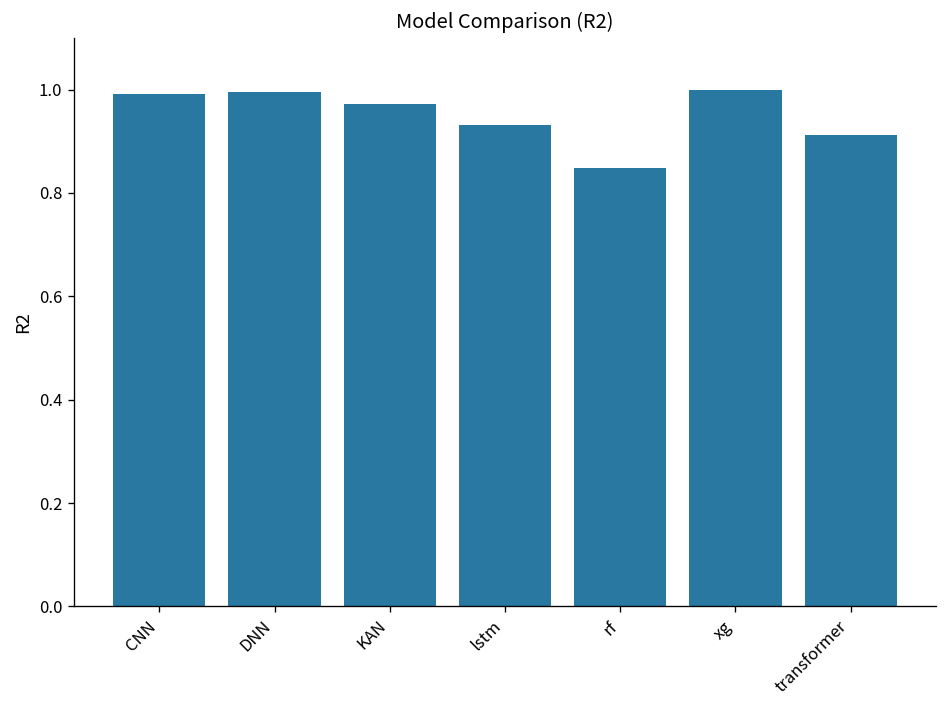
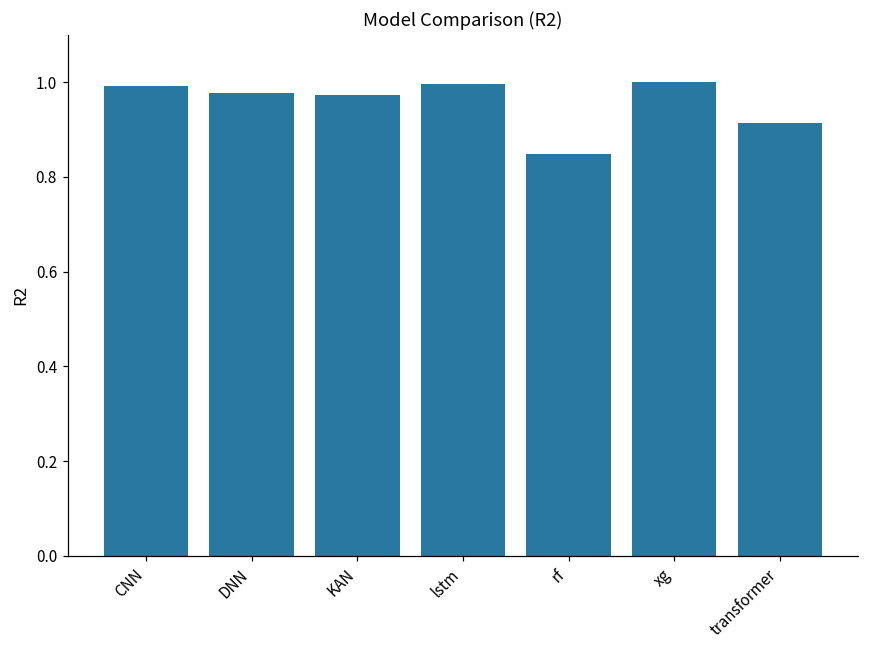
DNN: 1.00 -> 0.98
lstm: 0.93 -> 1.00
